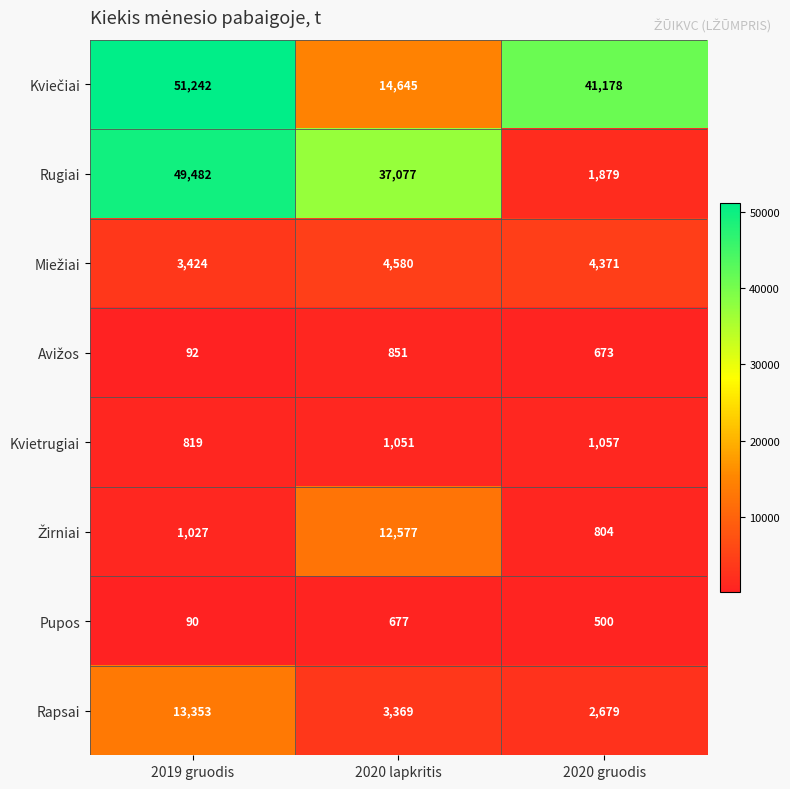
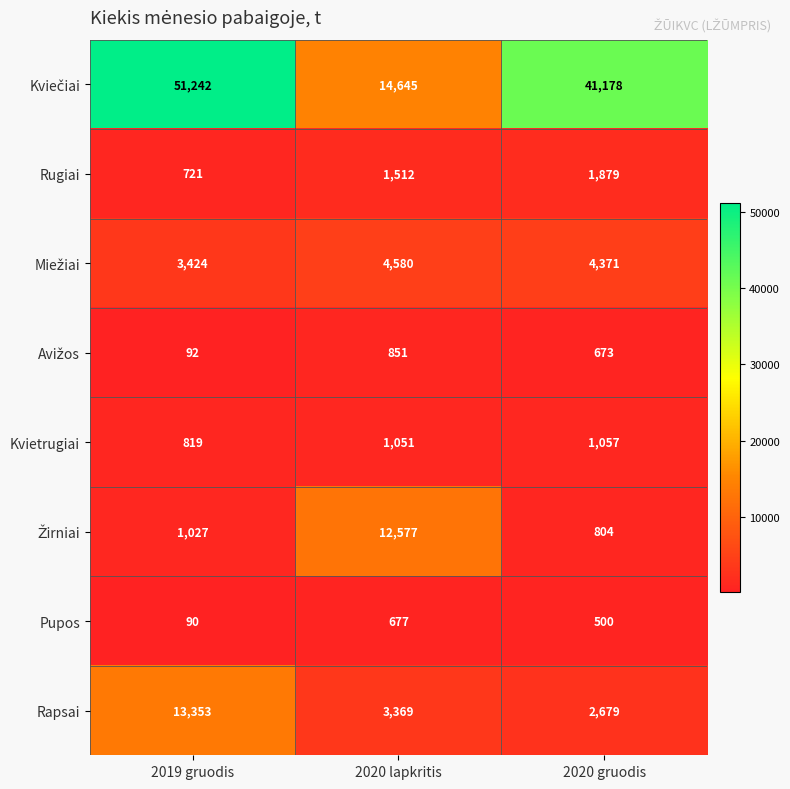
Rugiai, 2019 gruodis: 49,482 -> 721
Rugiai, 2020 lapkritis: 37,077 -> 1,512
